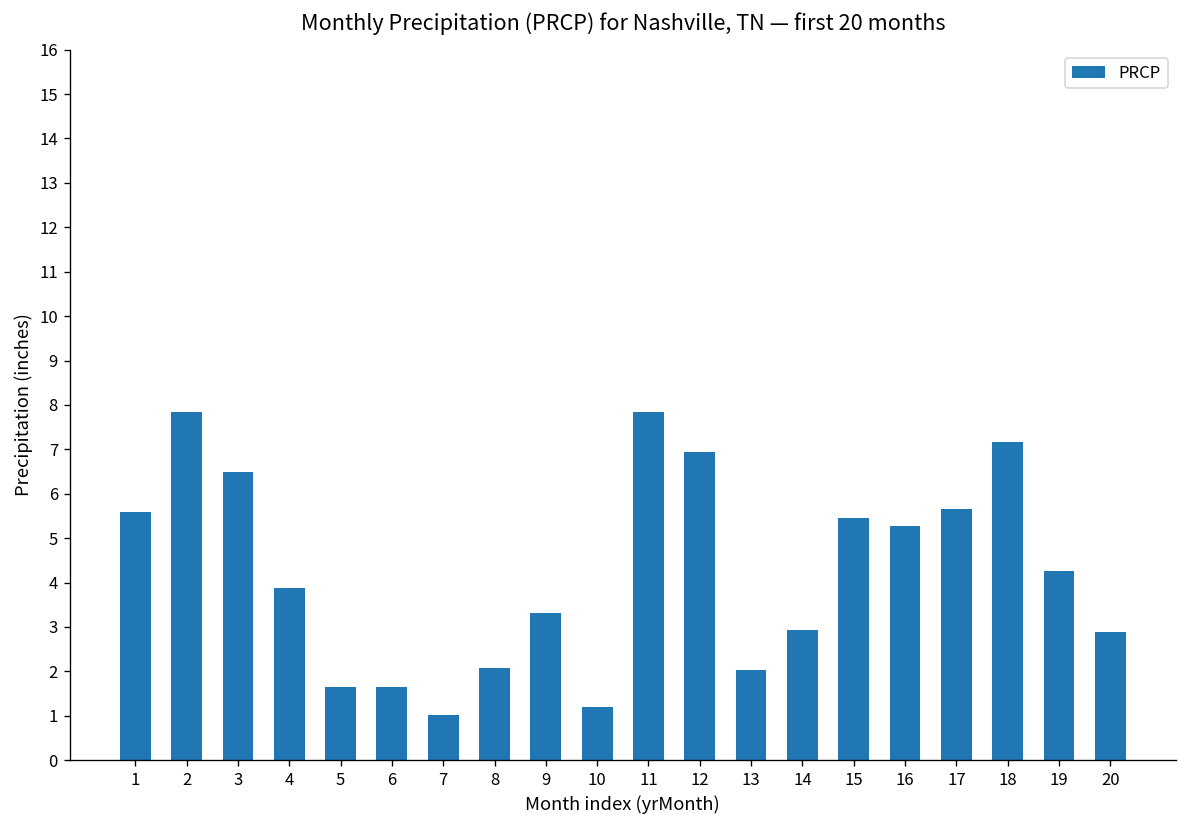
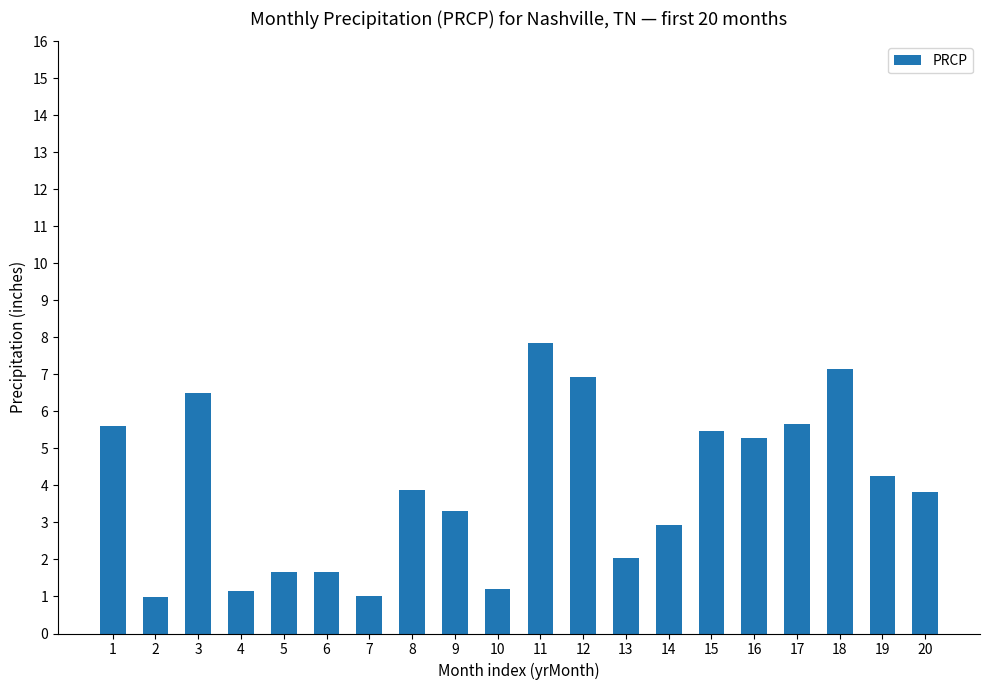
2: 7.8 -> 1.0
4: 3.9 -> 1.2
8: 2.1 -> 3.9
20: 2.9 -> 3.8
